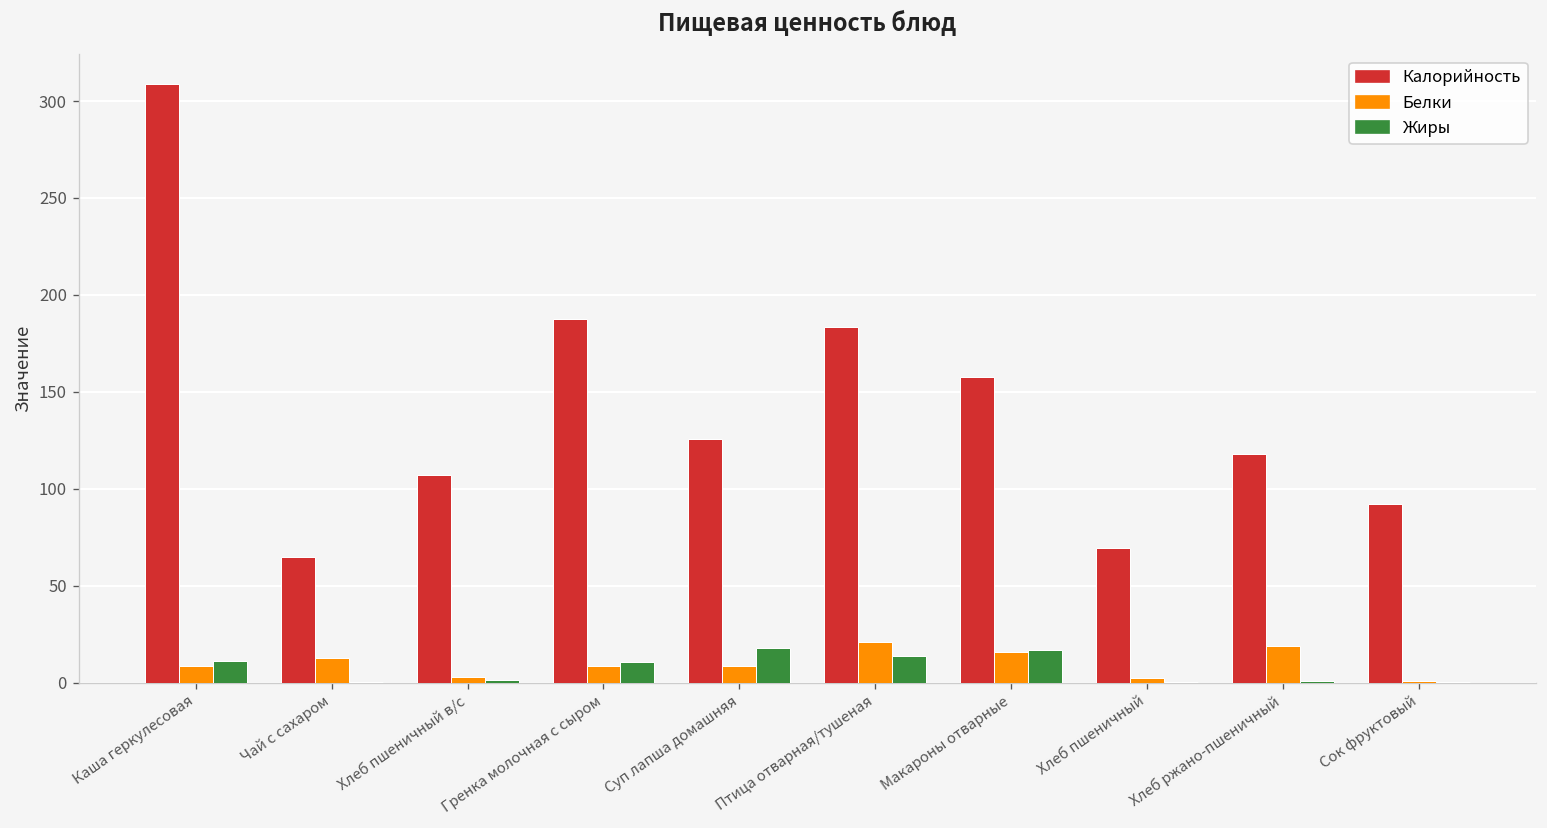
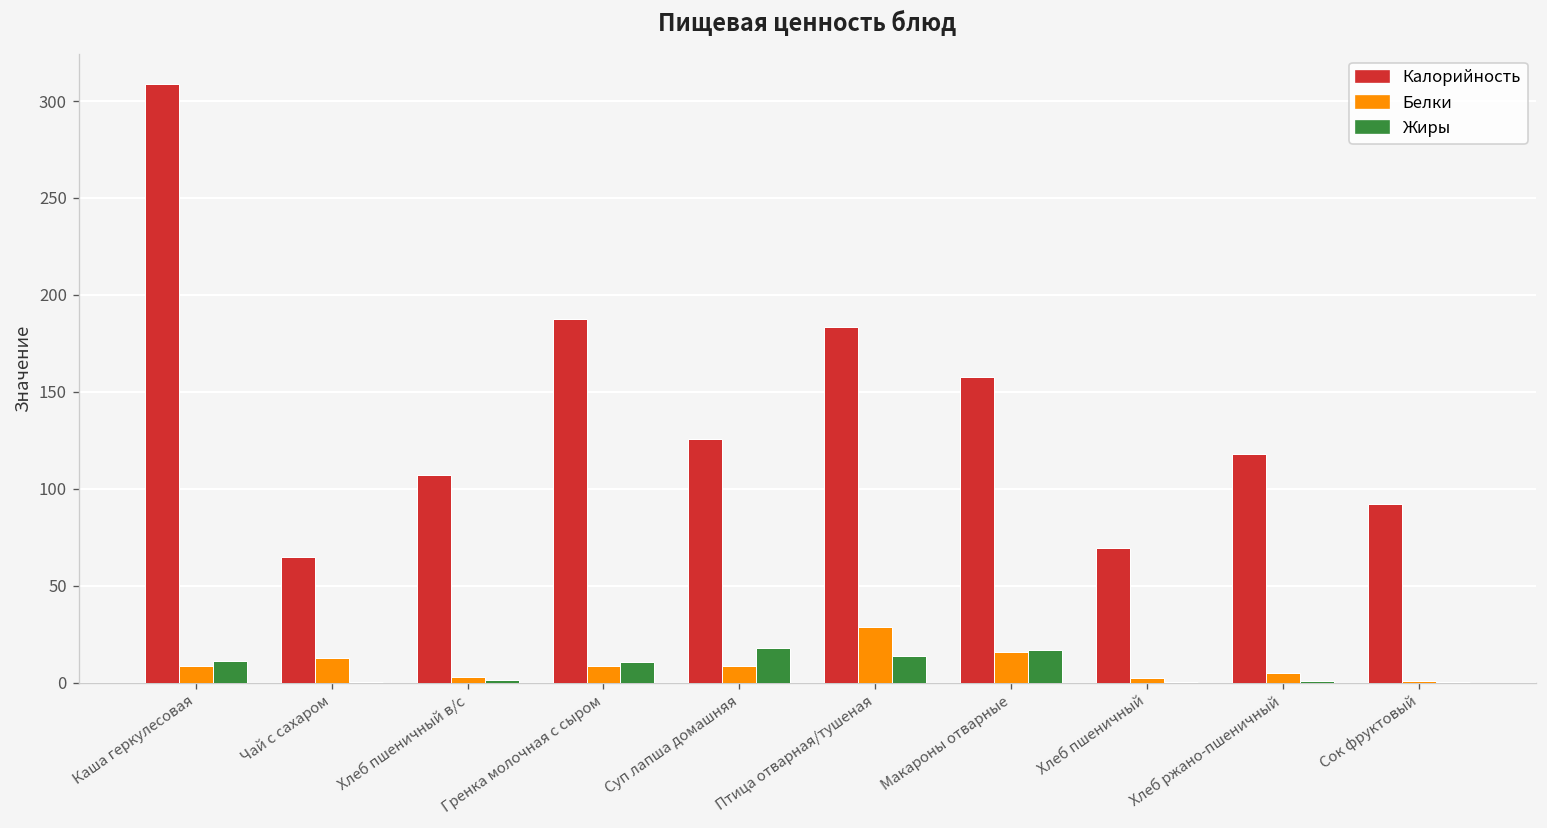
Белки, Птица отварная/тушеная: 21 -> 29
Белки, Хлеб ржано-пшеничный: 19 -> 5
